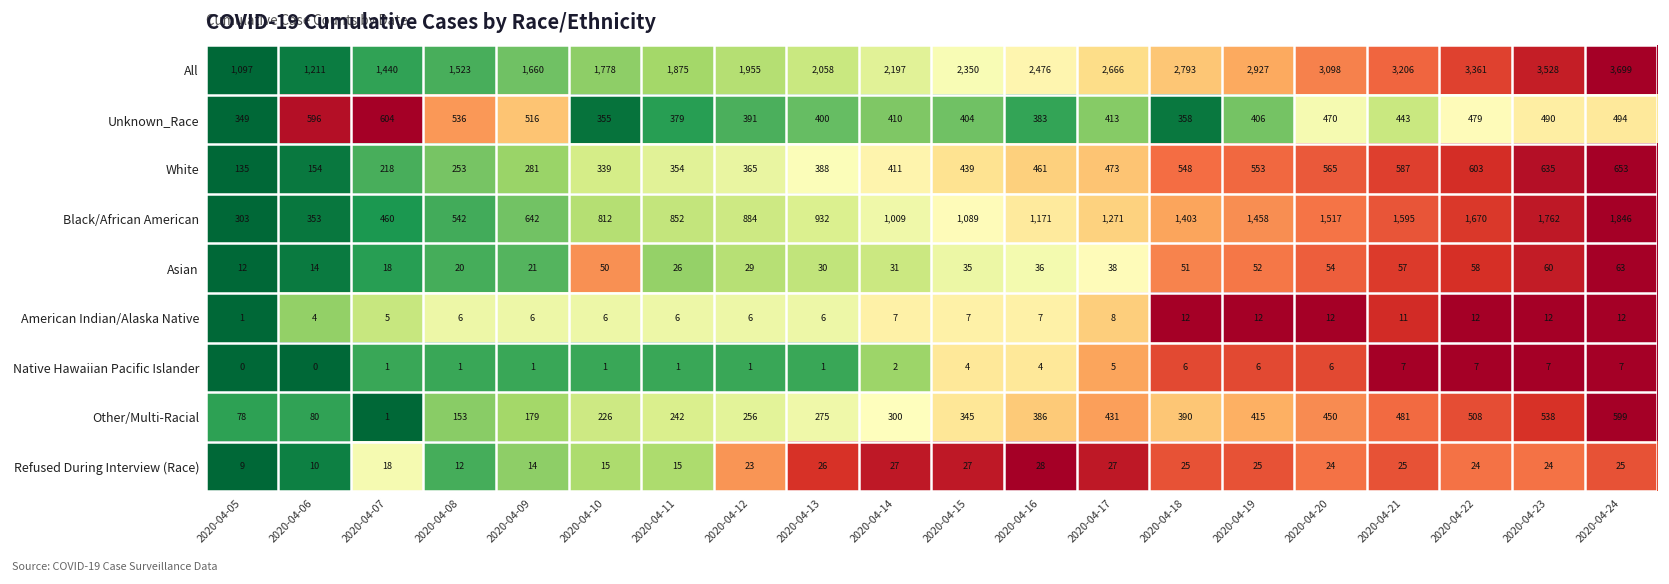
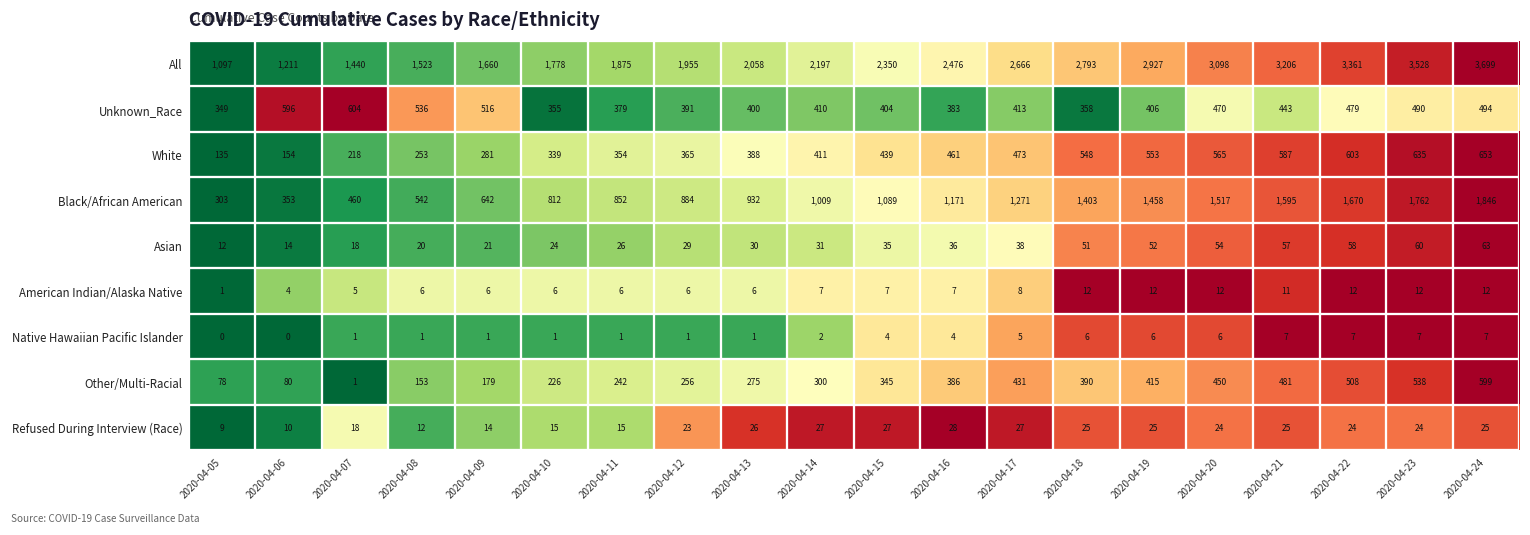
Asian, 2020-04-10: 50 -> 24
